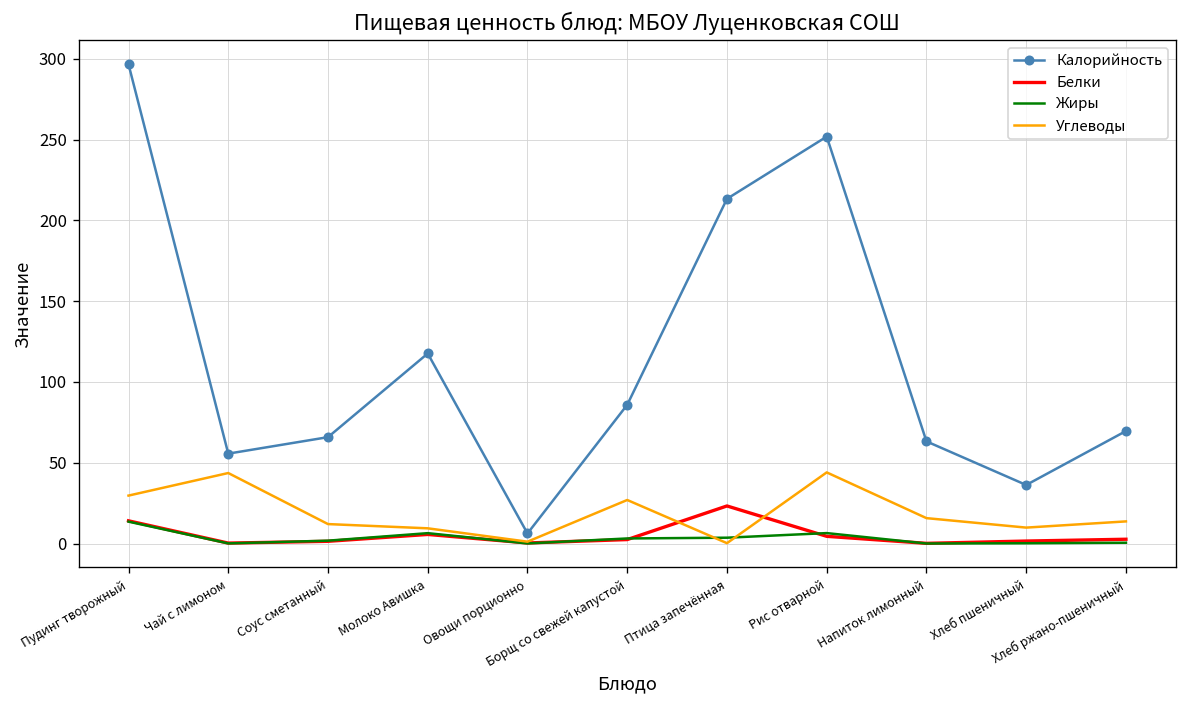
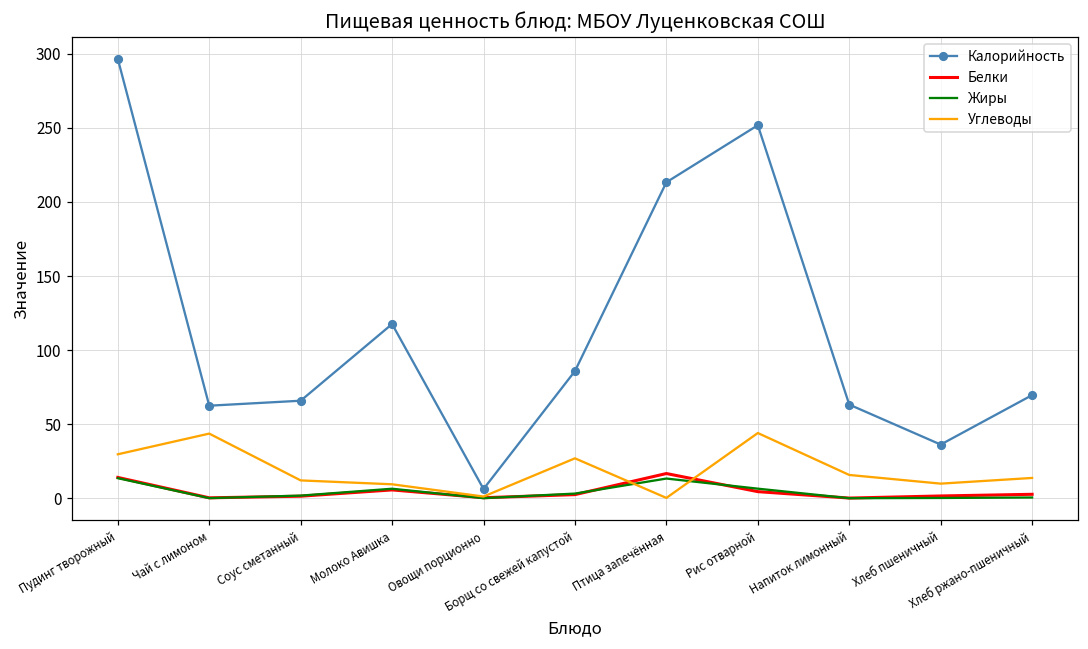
Калорийность, Чай с лимоном: 56 -> 62
Белки, Птица запечённая: 23 -> 17
Жиры, Птица запечённая: 4 -> 13
